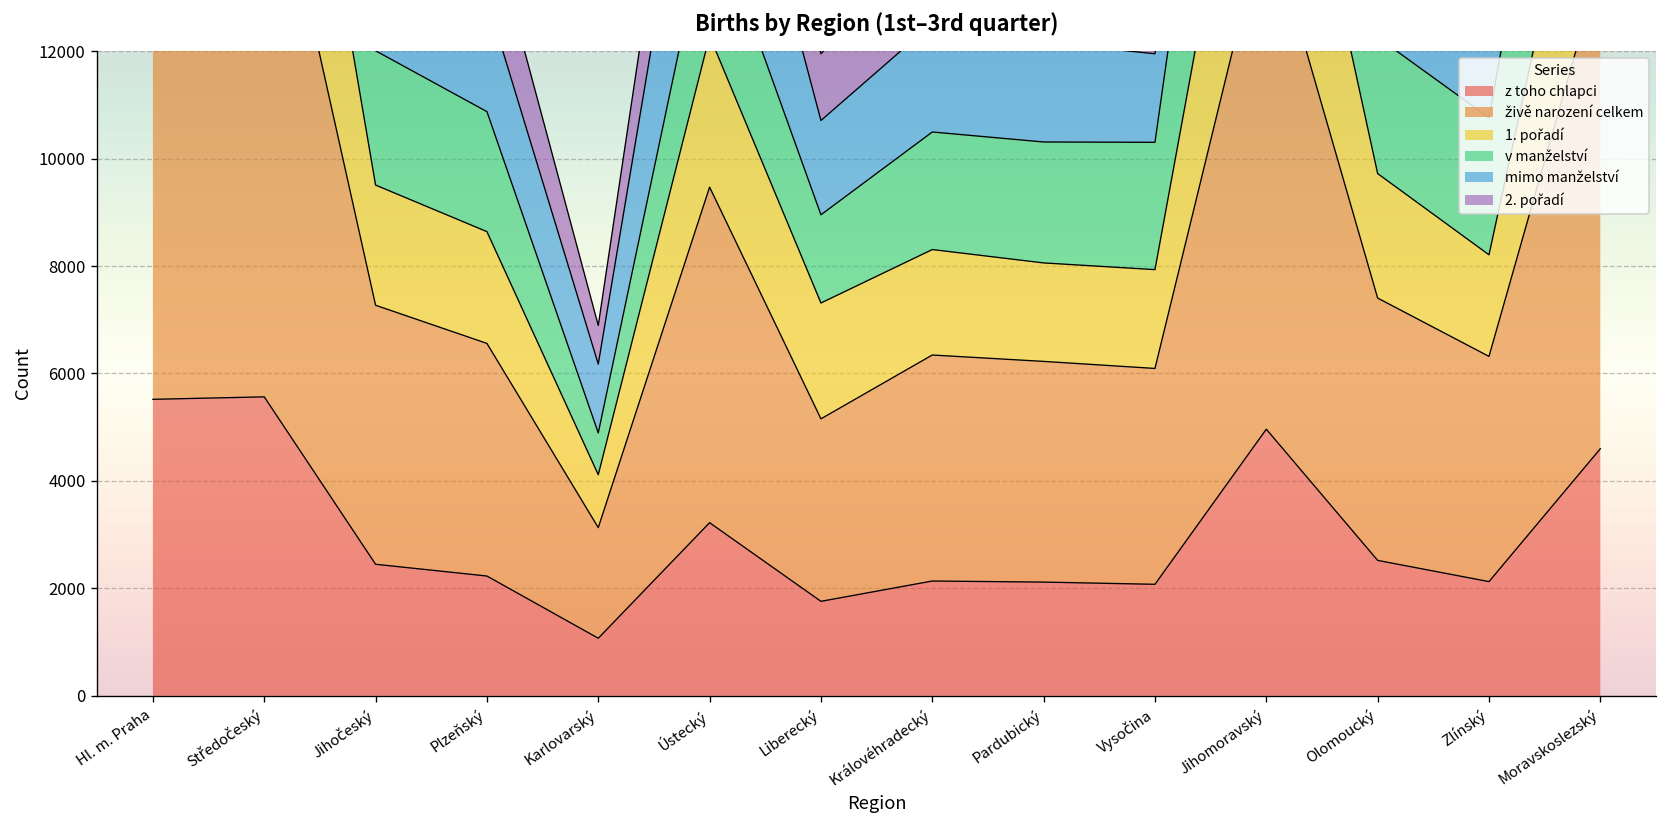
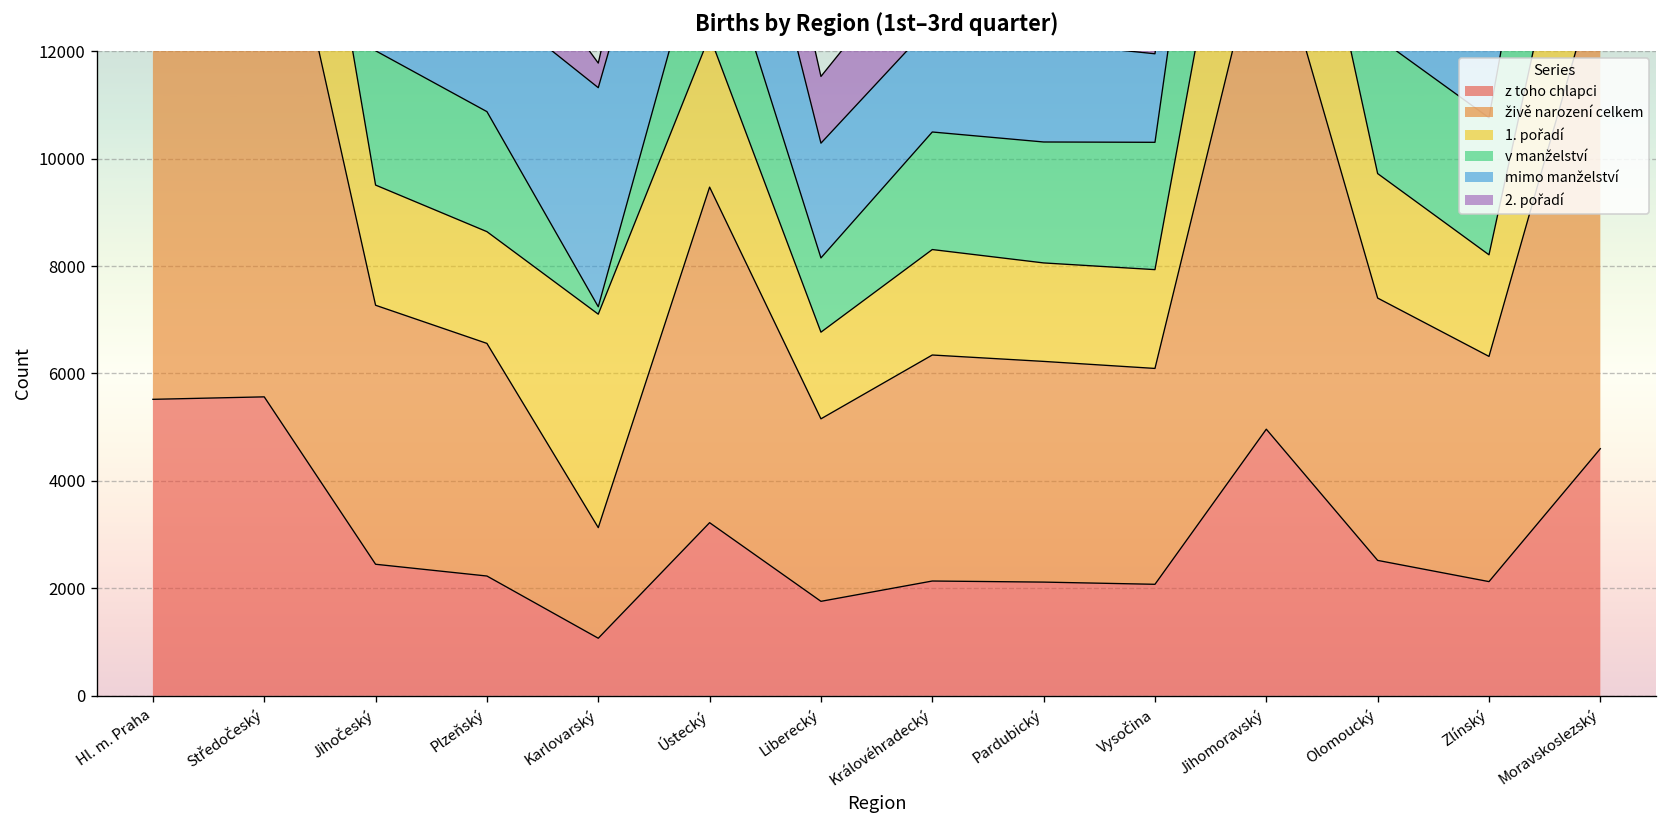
1. pořadí, Karlovarský: 1000 -> 4000
v manželství, Karlovarský: 800 -> 100
mimo manželství, Karlovarský: 1300 -> 4100
2. pořadí, Karlovarský: 700 -> 500
1. pořadí, Liberecký: 2200 -> 1600
v manželství, Liberecký: 1600 -> 1400
mimo manželství, Liberecký: 1800 -> 2100
